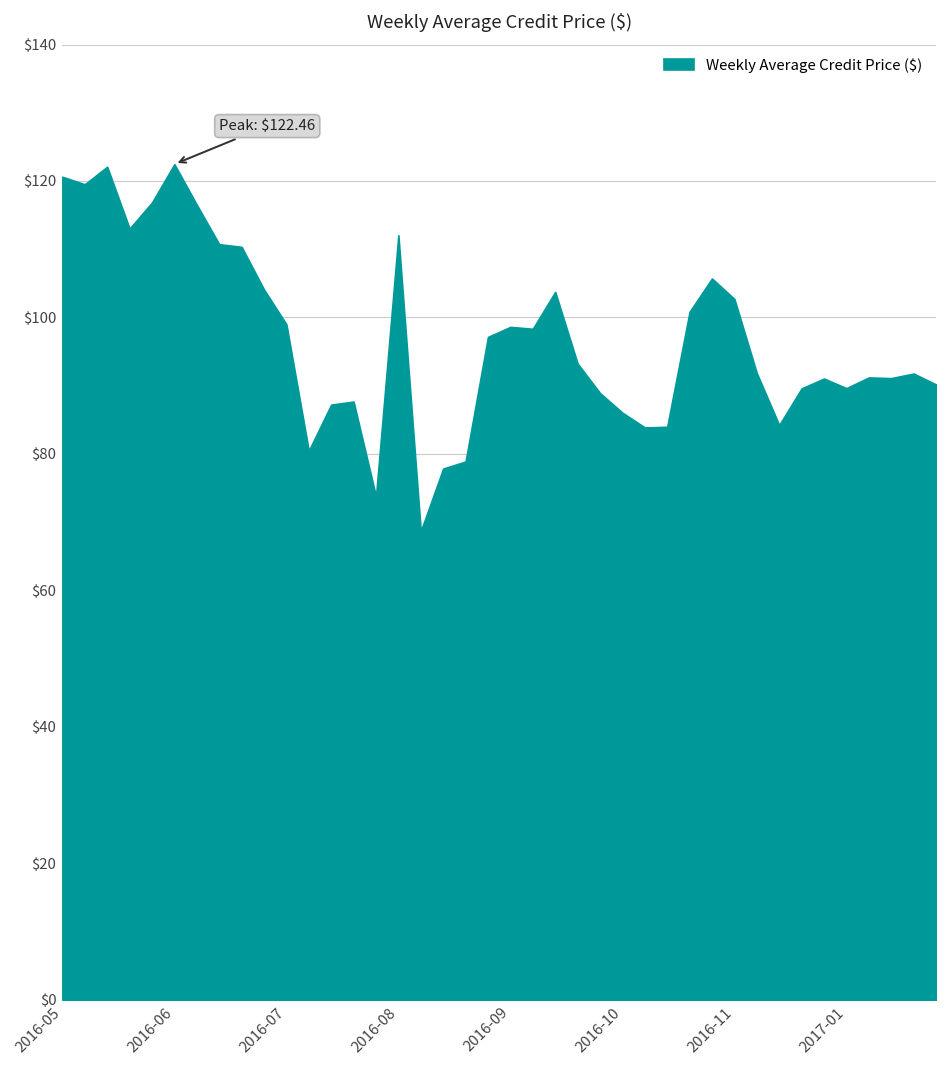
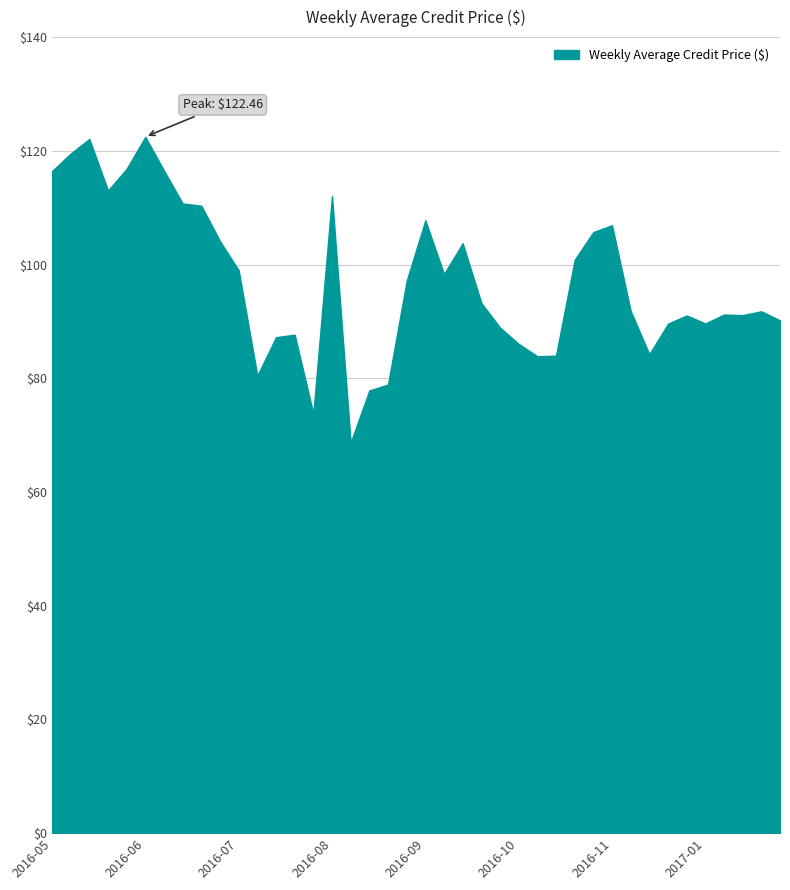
2016-05: $121 -> $116
2016-09: $99 -> $108
2016-11: $103 -> $107
